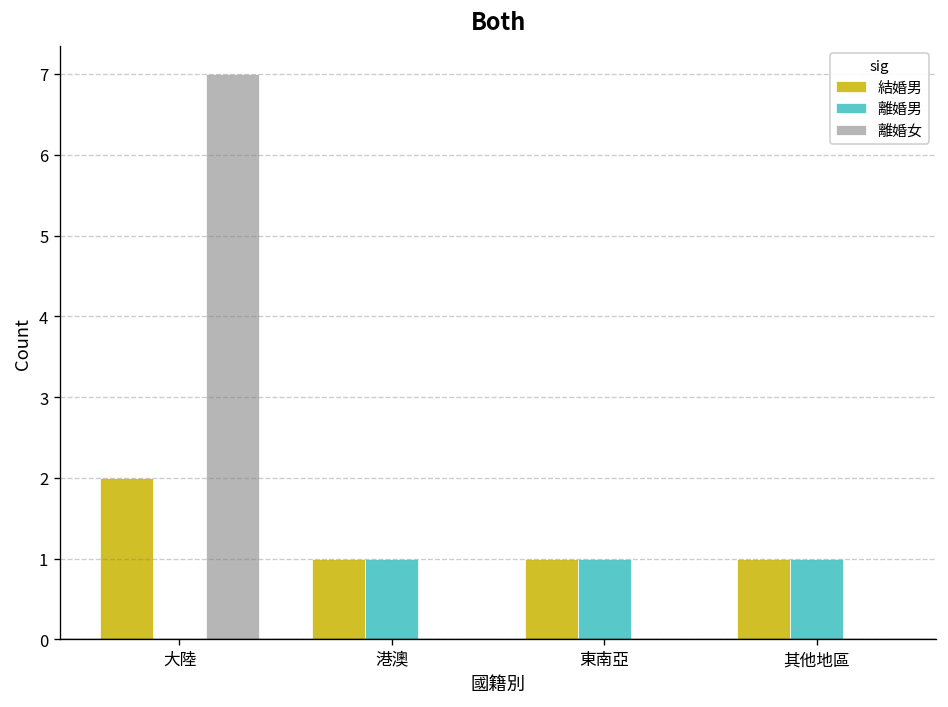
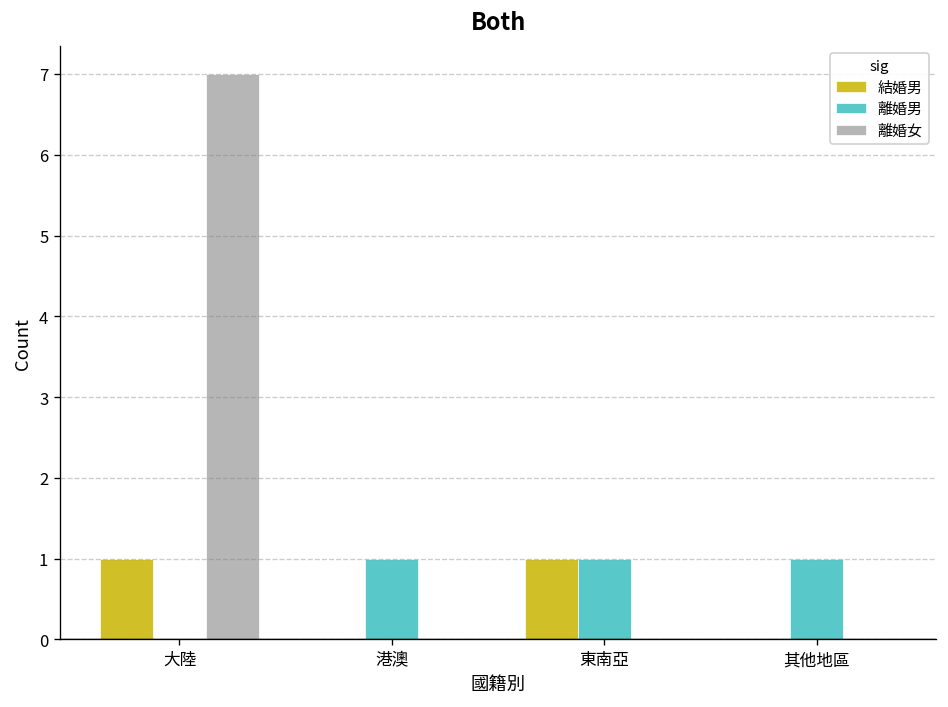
結婚男, 大陸: 2 -> 1
結婚男, 港澳: 1 -> 0
結婚男, 其他地區: 1 -> 0
